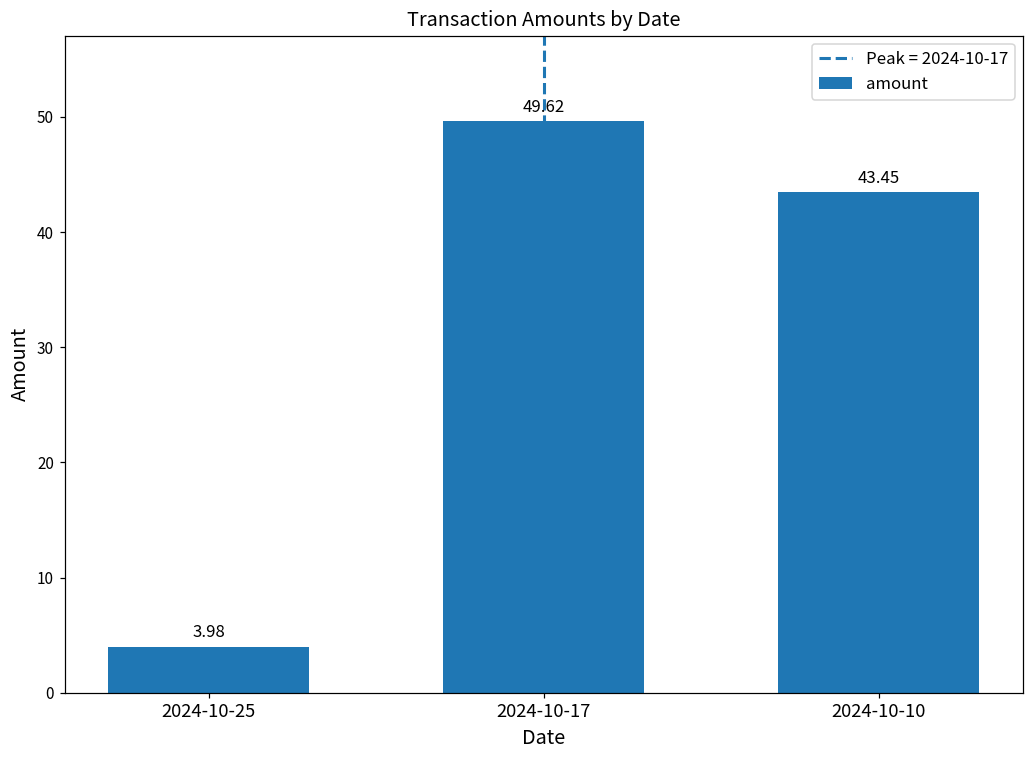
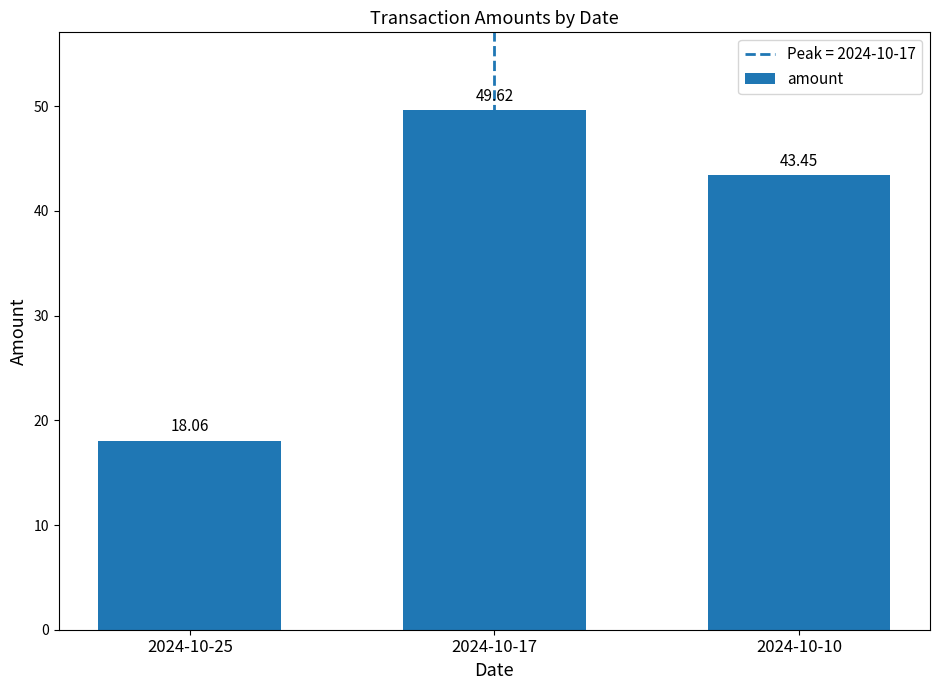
2024-10-25: 3.98 -> 18.06
